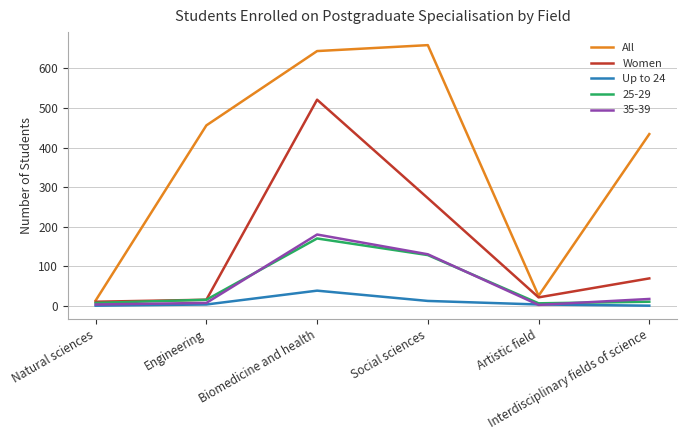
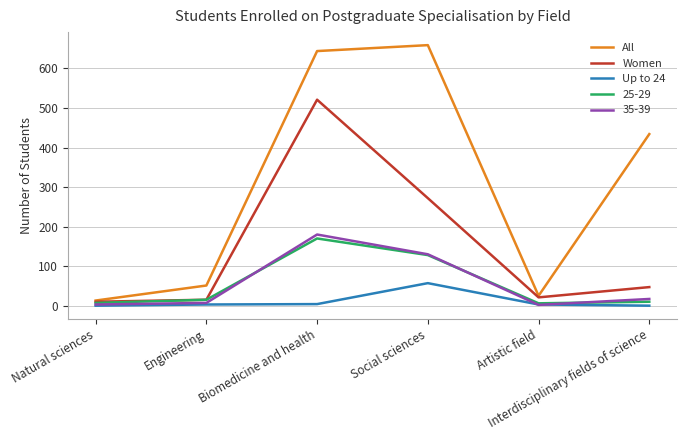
All, Engineering: 460 -> 50
Up to 24, Biomedicine and health: 40 -> 0
Up to 24, Social sciences: 10 -> 60
Women, Interdisciplinary fields of science: 70 -> 50
